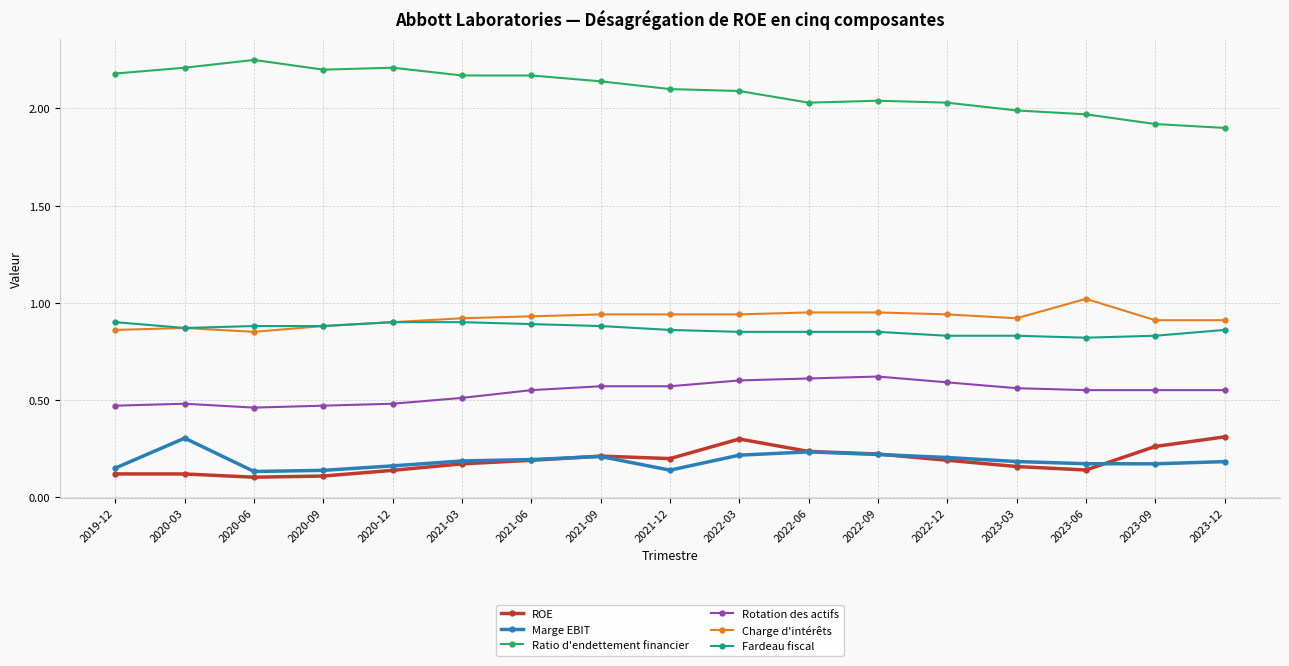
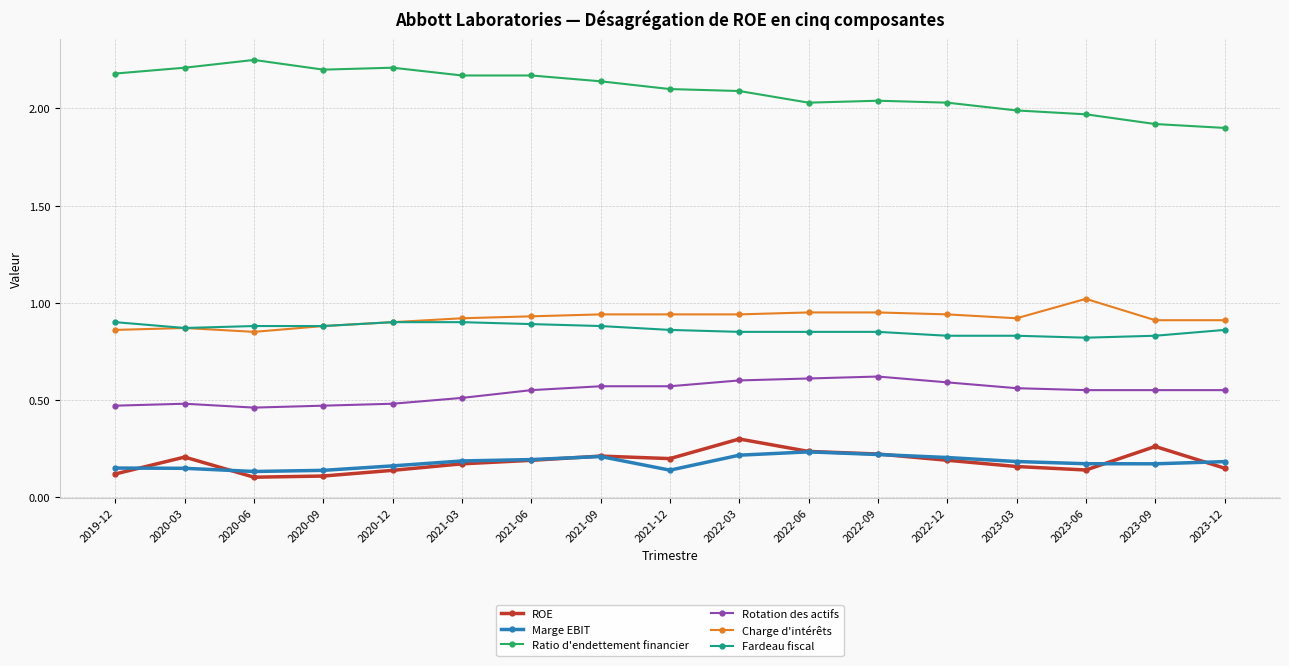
ROE, 2020-03: 0.12 -> 0.21
Marge EBIT, 2020-03: 0.30 -> 0.15
ROE, 2023-12: 0.31 -> 0.15
